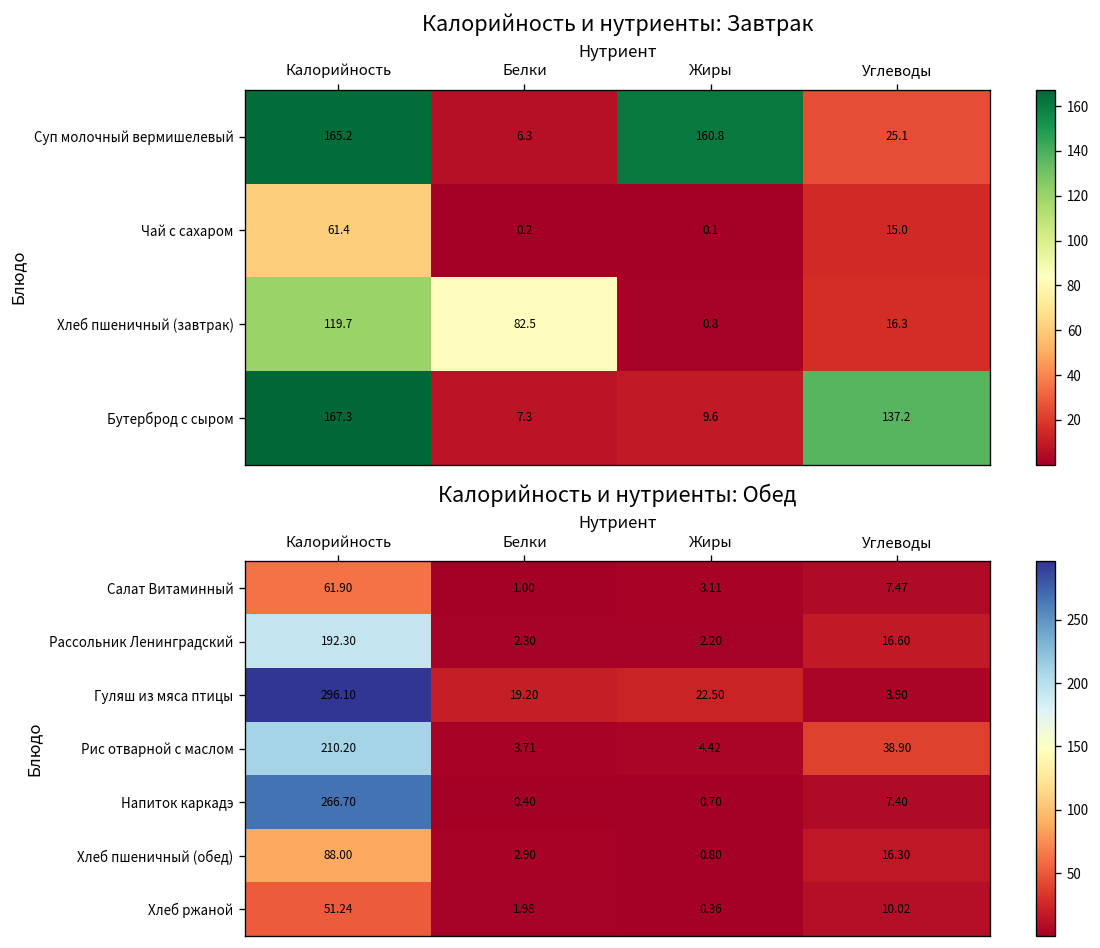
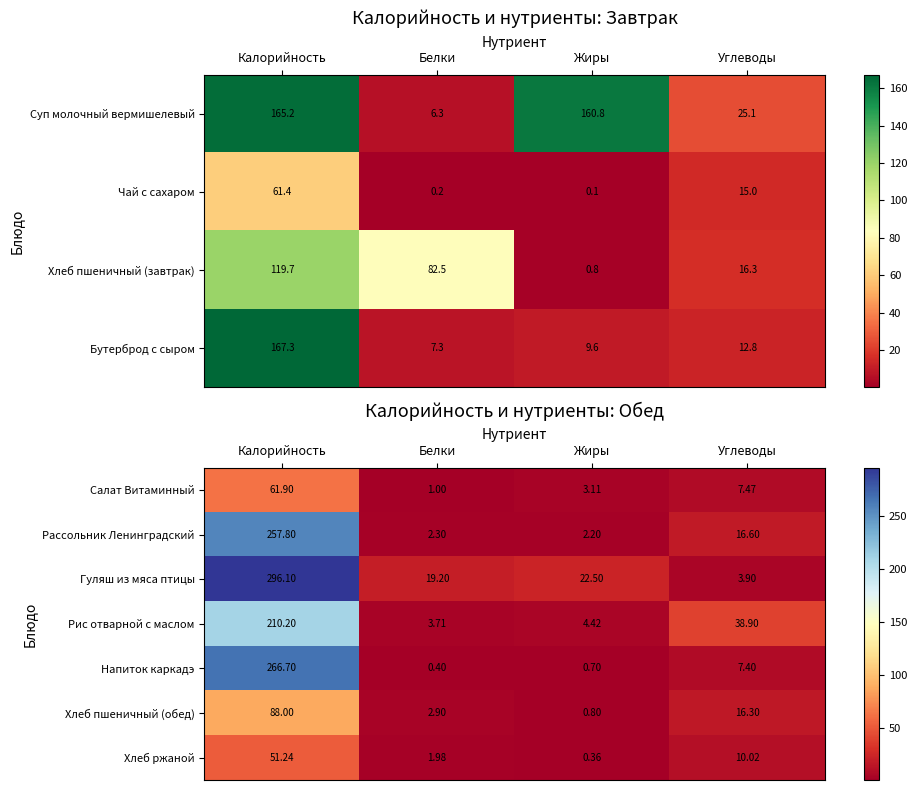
Калорийность и нутриенты: Завтрак, Бутерброд с сыром, Углеводы: 137.2 -> 12.8
Калорийность и нутриенты: Обед, Рассольник Ленинградский, Калорийность: 192.30 -> 257.80
